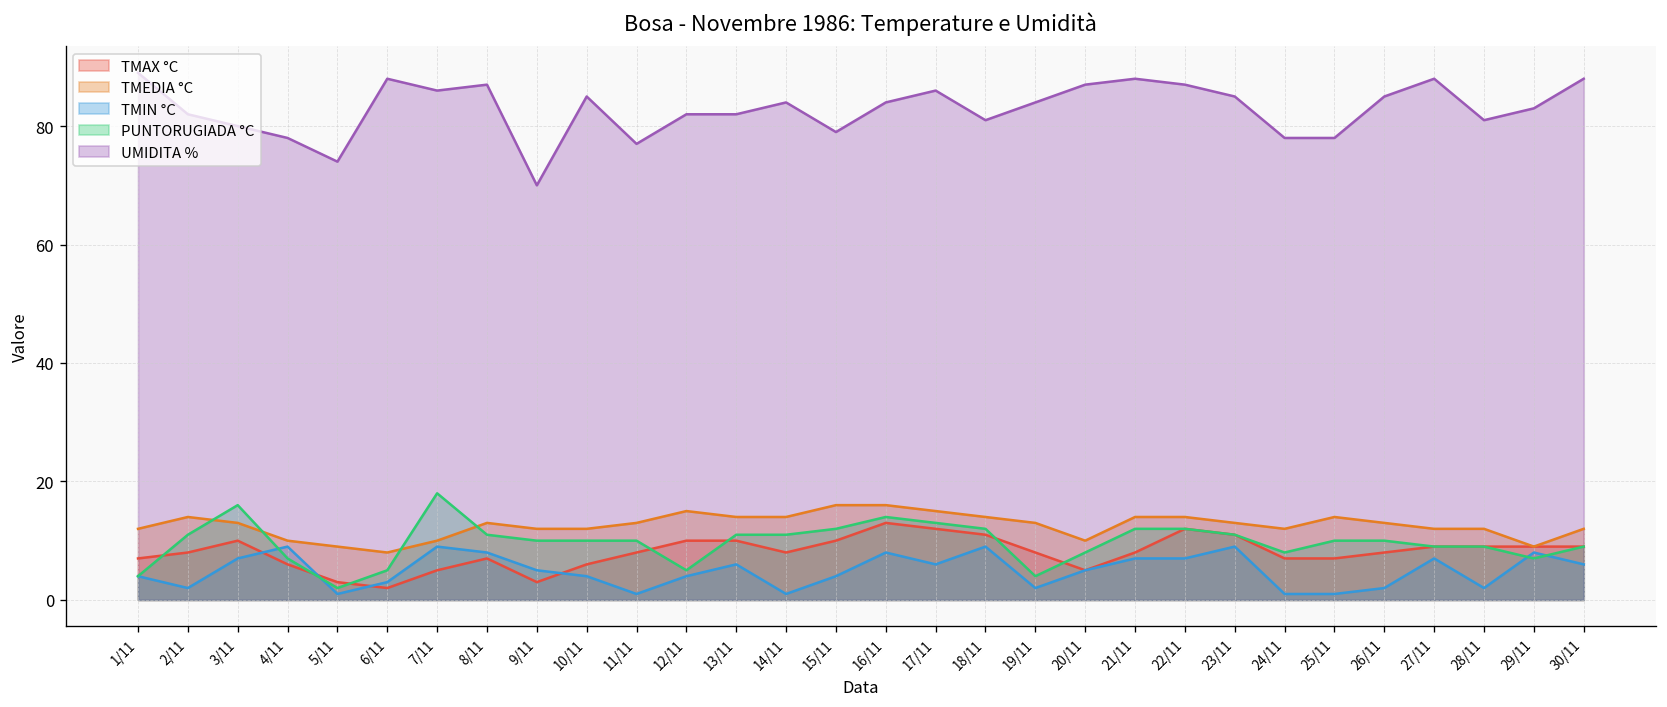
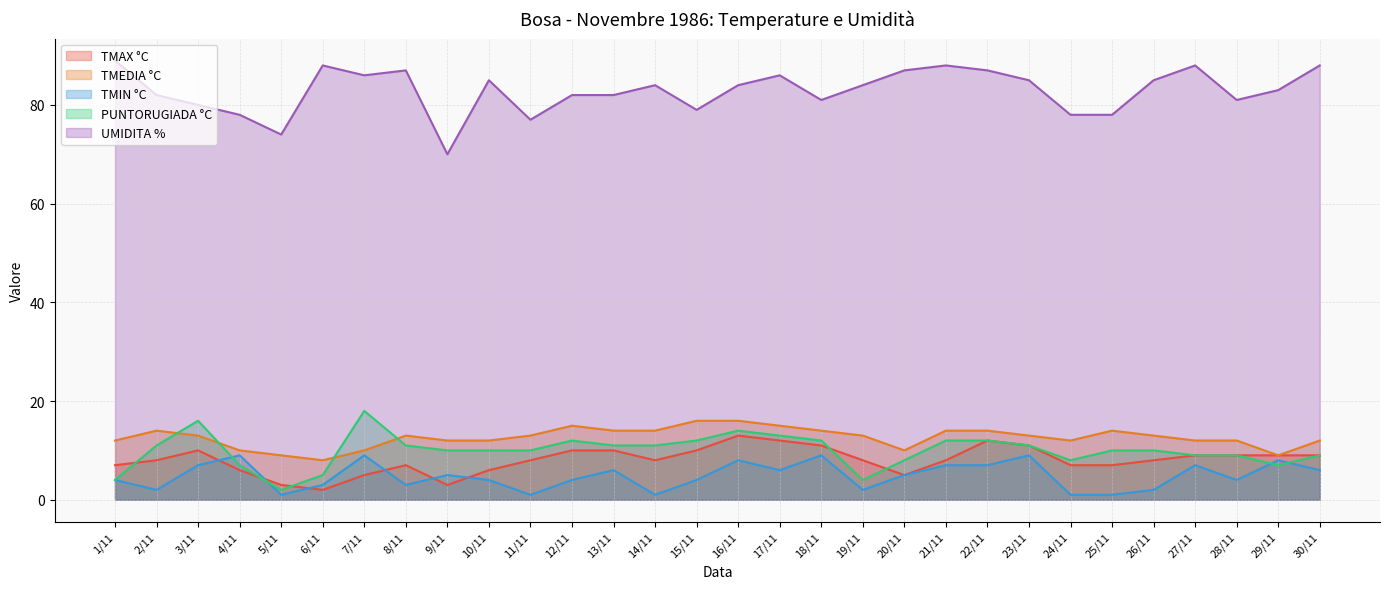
TMIN °C, 8/11: 8 -> 3
PUNTORUGIADA °C, 12/11: 5 -> 12
TMIN °C, 28/11: 2 -> 4
